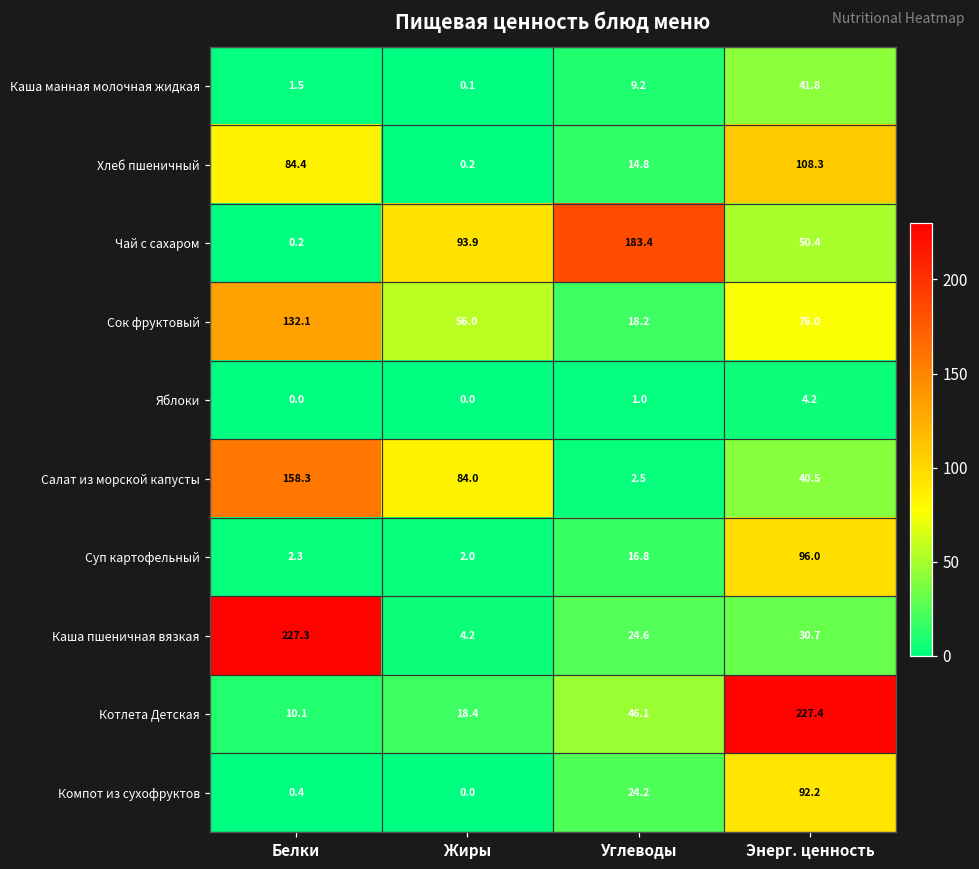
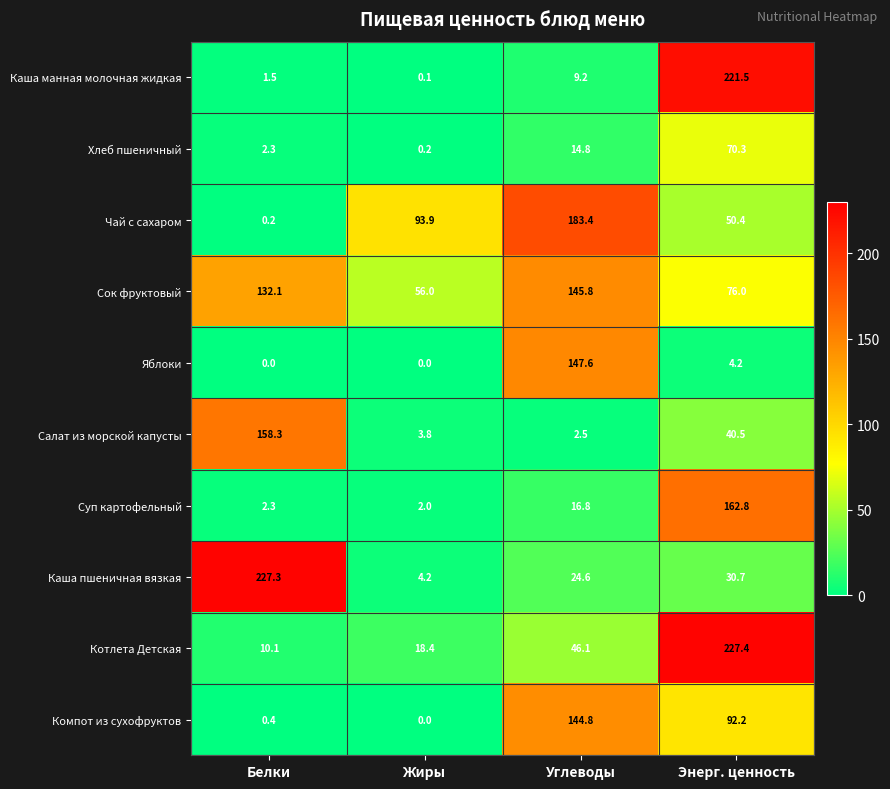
Каша манная молочная жидкая, Энерг. ценность: 41.8 -> 221.5
Хлеб пшеничный, Белки: 84.4 -> 2.3
Хлеб пшеничный, Энерг. ценность: 108.3 -> 70.3
Сок фруктовый, Углеводы: 18.2 -> 145.8
Яблоки, Углеводы: 1.0 -> 147.6
Салат из морской капусты, Жиры: 84.0 -> 3.8
Суп картофельный, Энерг. ценность: 96.0 -> 162.8
Компот из сухофруктов, Углеводы: 24.2 -> 144.8
